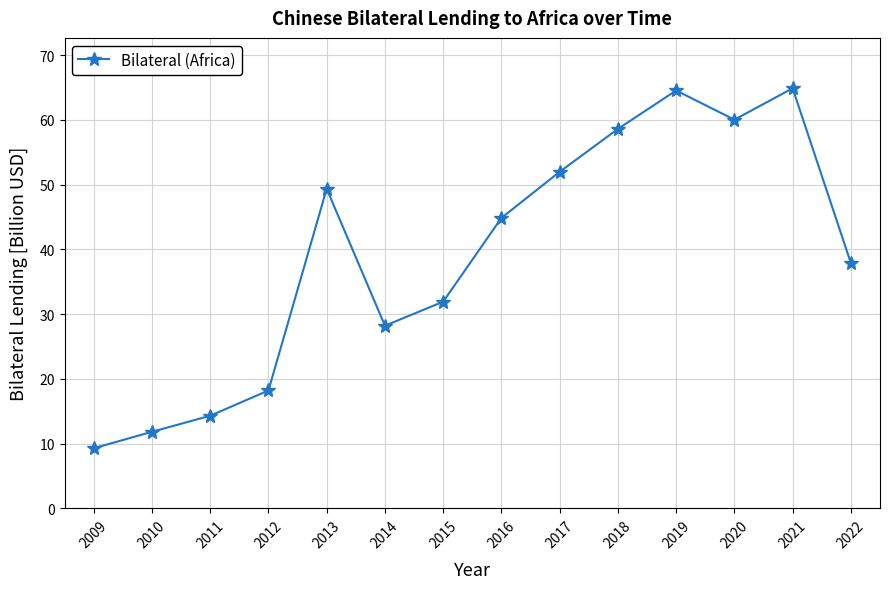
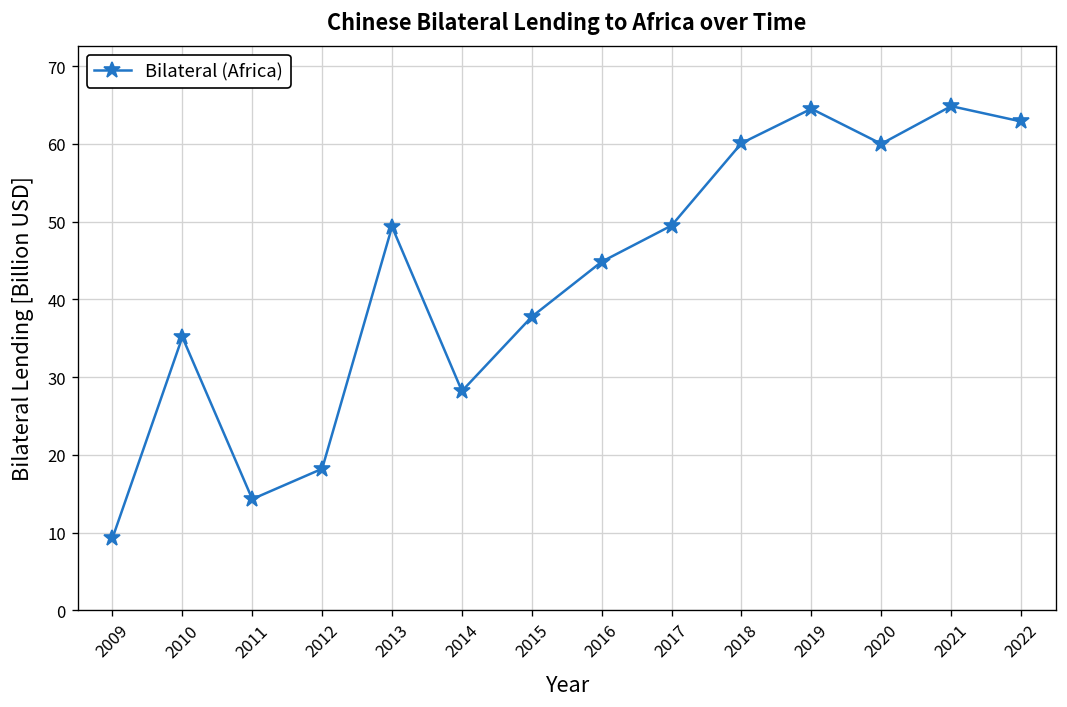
2010: 12 -> 35
2015: 32 -> 38
2017: 52 -> 50
2018: 59 -> 60
2022: 38 -> 63
